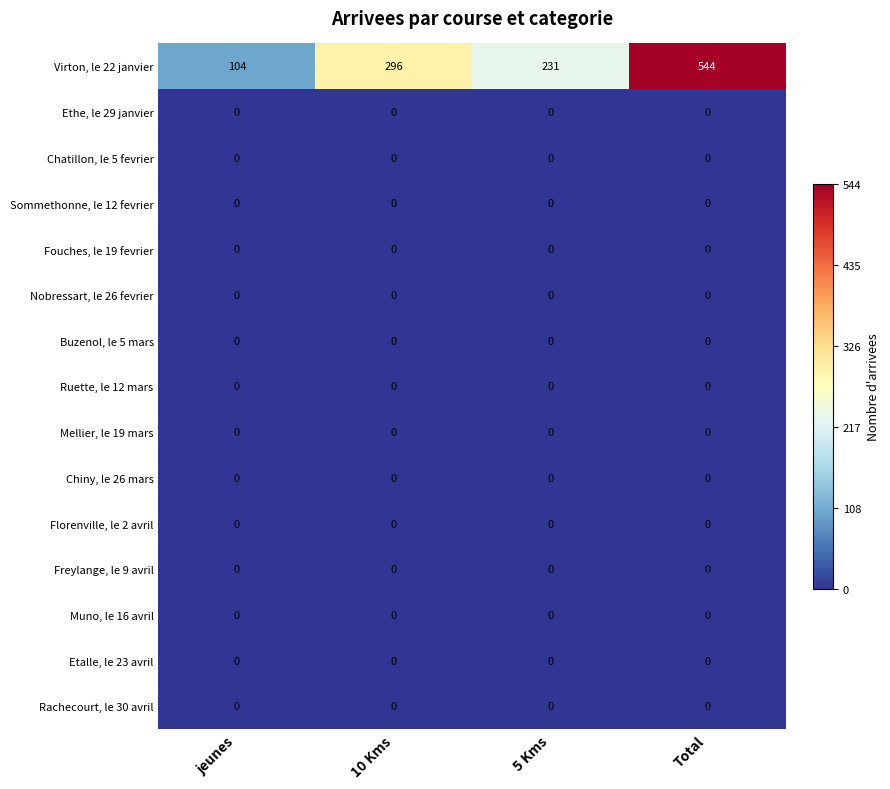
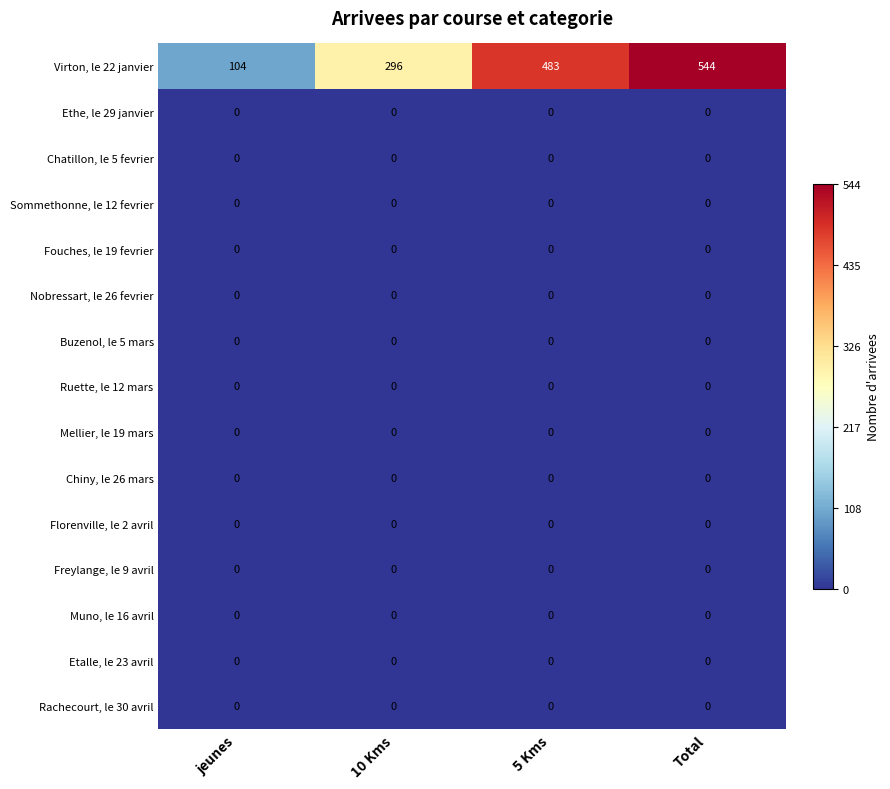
Virton, le 22 janvier, 5 Kms: 231 -> 483
